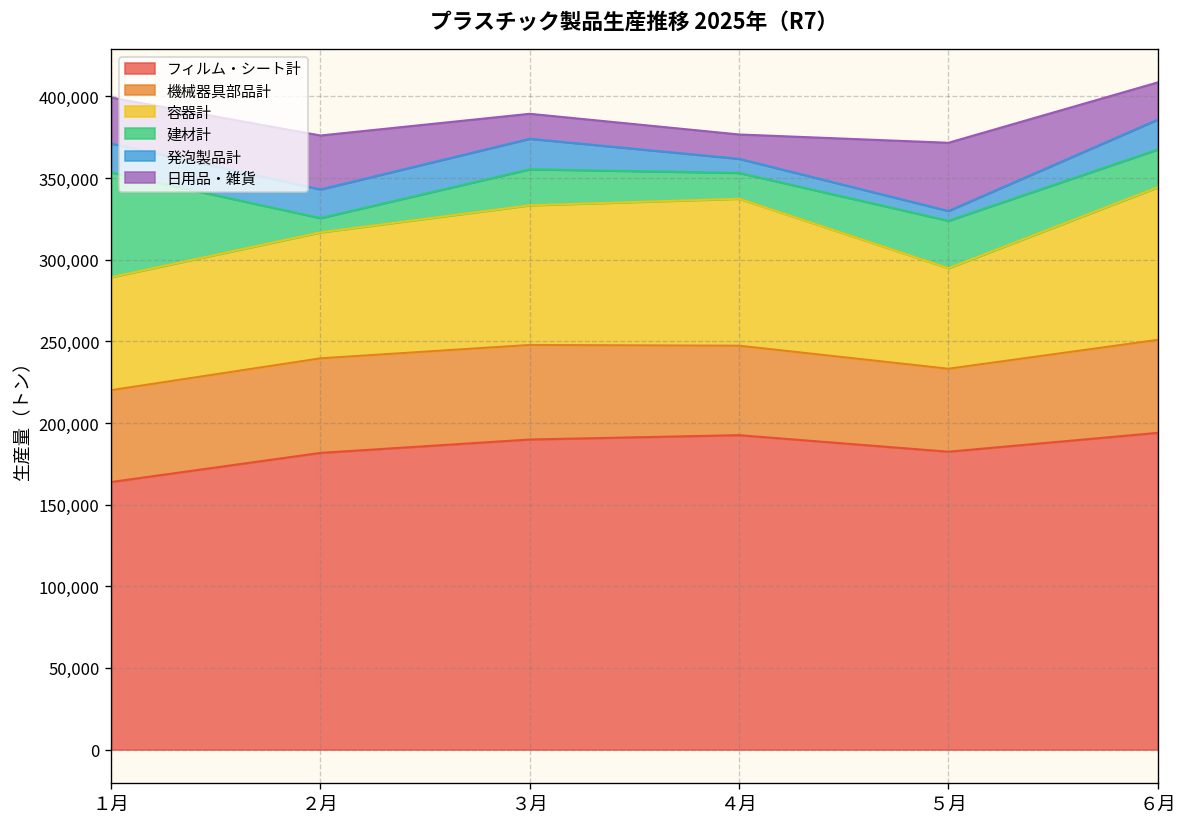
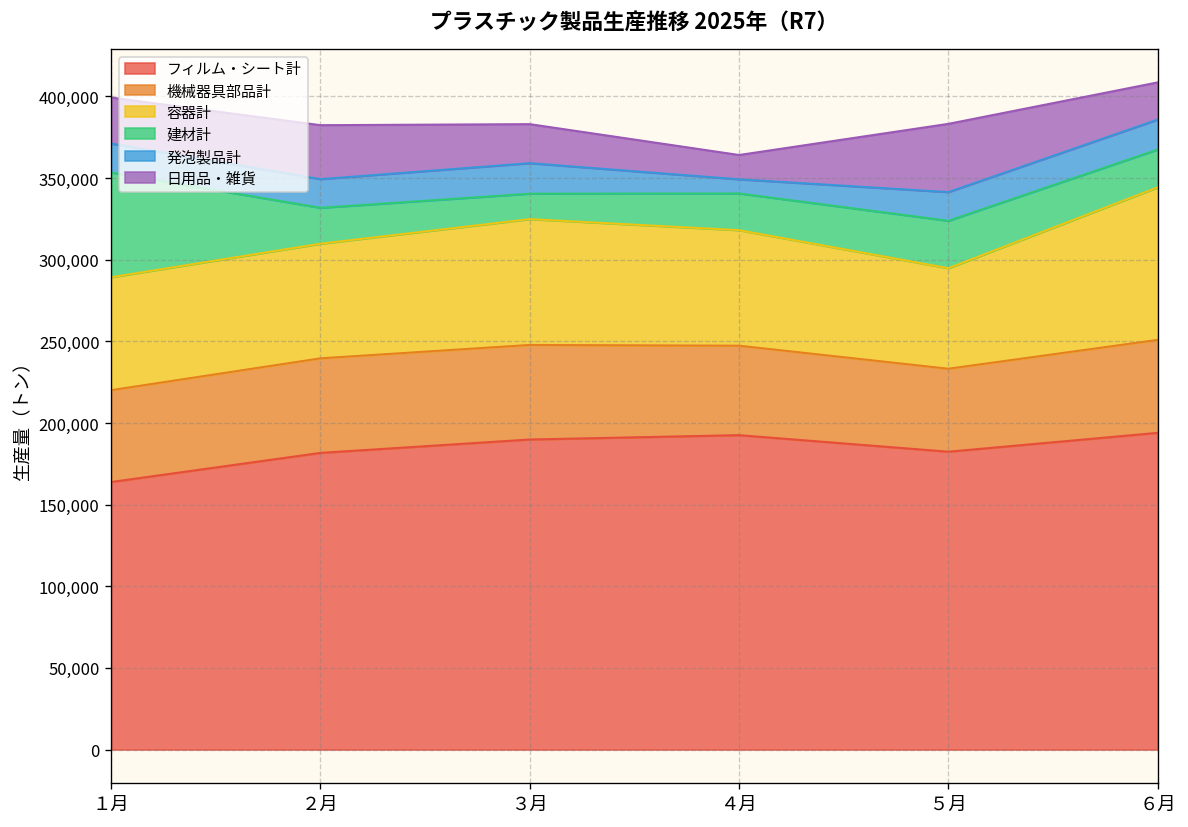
容器計, ２月: 77,000 -> 70,000
建材計, ２月: 9,000 -> 22,000
容器計, ３月: 86,000 -> 77,000
建材計, ３月: 22,000 -> 16,000
日用品・雑貨, ３月: 15,000 -> 24,000
容器計, ４月: 90,000 -> 71,000
建材計, ４月: 16,000 -> 23,000
発泡製品計, ５月: 6,000 -> 18,000
